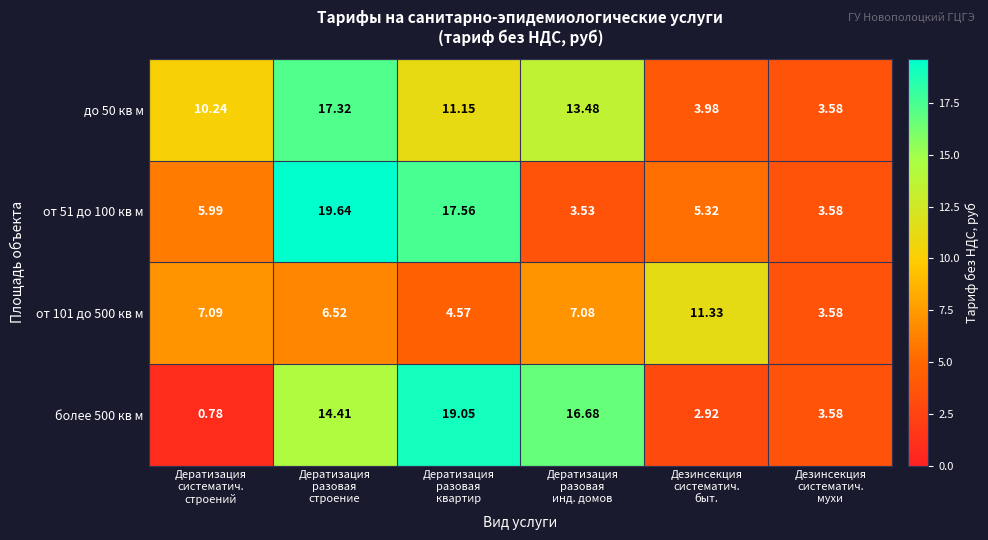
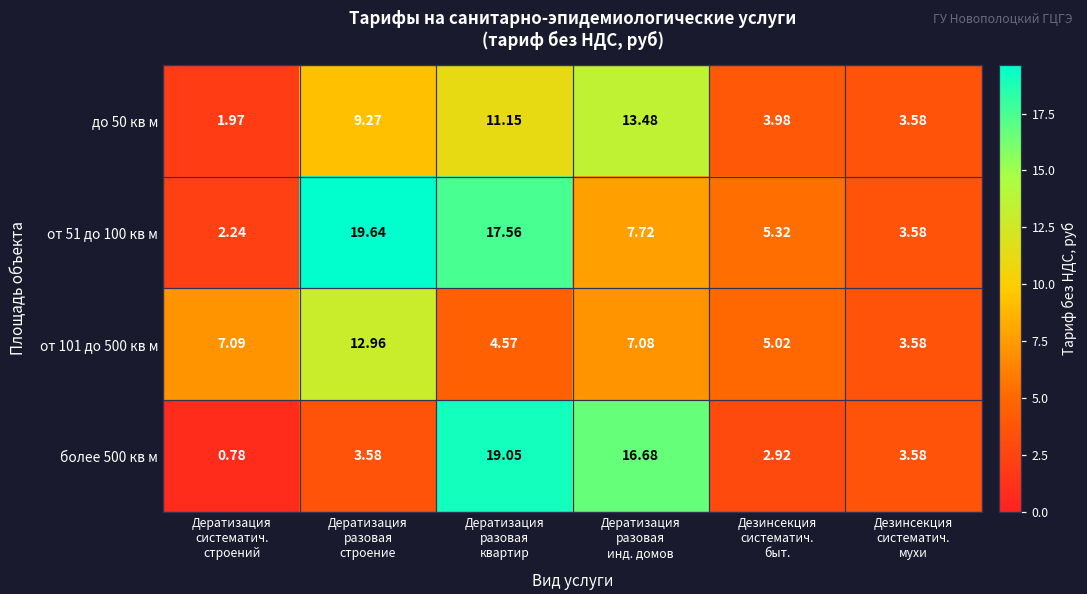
до 50 кв м, Дератизация систематич. строений: 10.24 -> 1.97
до 50 кв м, Дератизация разовая строение: 17.32 -> 9.27
от 51 до 100 кв м, Дератизация систематич. строений: 5.99 -> 2.24
от 51 до 100 кв м, Дератизация разовая инд. домов: 3.53 -> 7.72
от 101 до 500 кв м, Дератизация разовая строение: 6.52 -> 12.96
от 101 до 500 кв м, Дезинсекция систематич. быт.: 11.33 -> 5.02
более 500 кв м, Дератизация разовая строение: 14.41 -> 3.58
